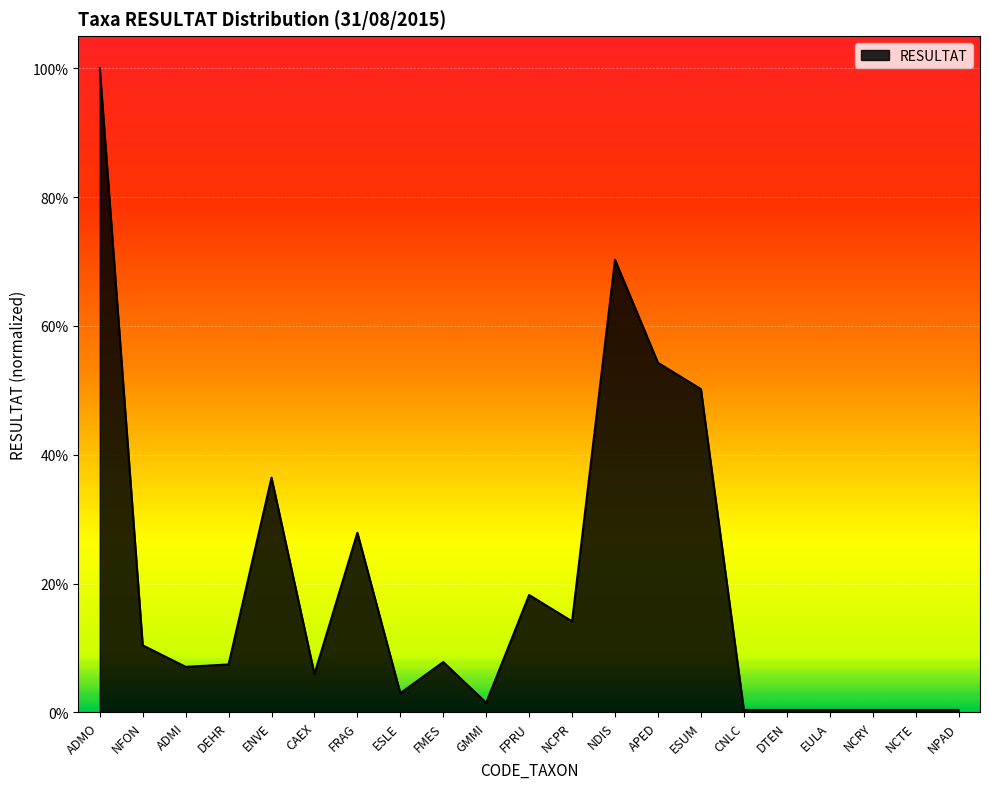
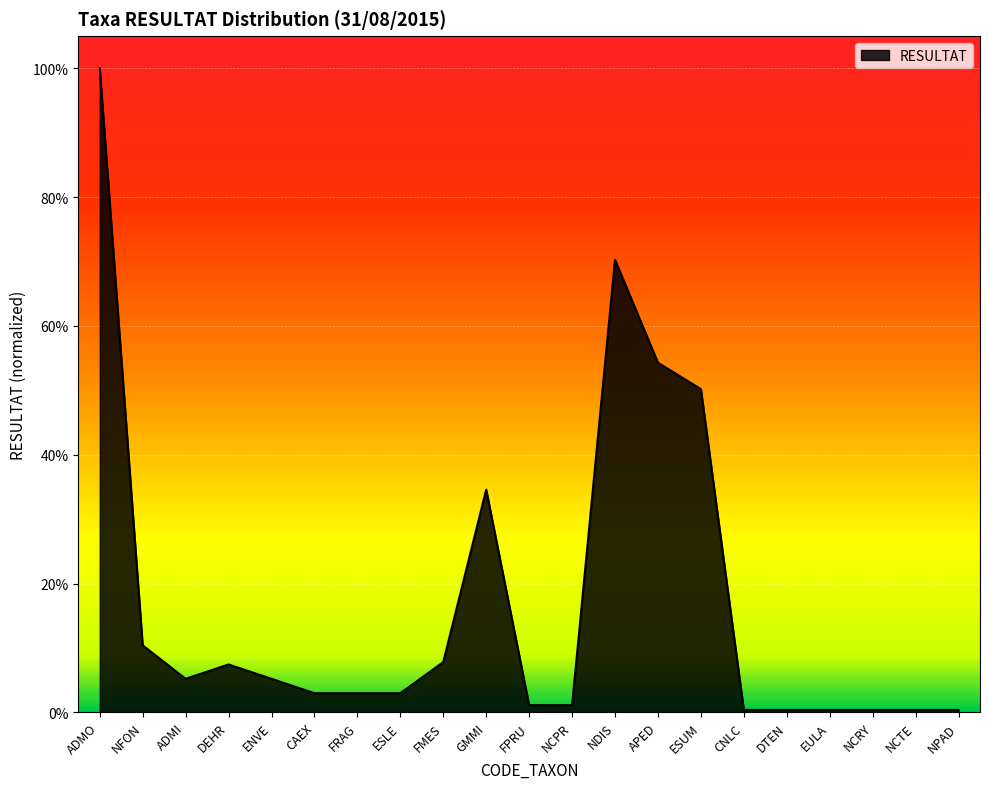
ADMI: 7% -> 5%
ENVE: 36% -> 5%
CAEX: 6% -> 3%
FRAG: 28% -> 3%
GMMI: 1% -> 35%
FPRU: 18% -> 1%
NCPR: 14% -> 1%
